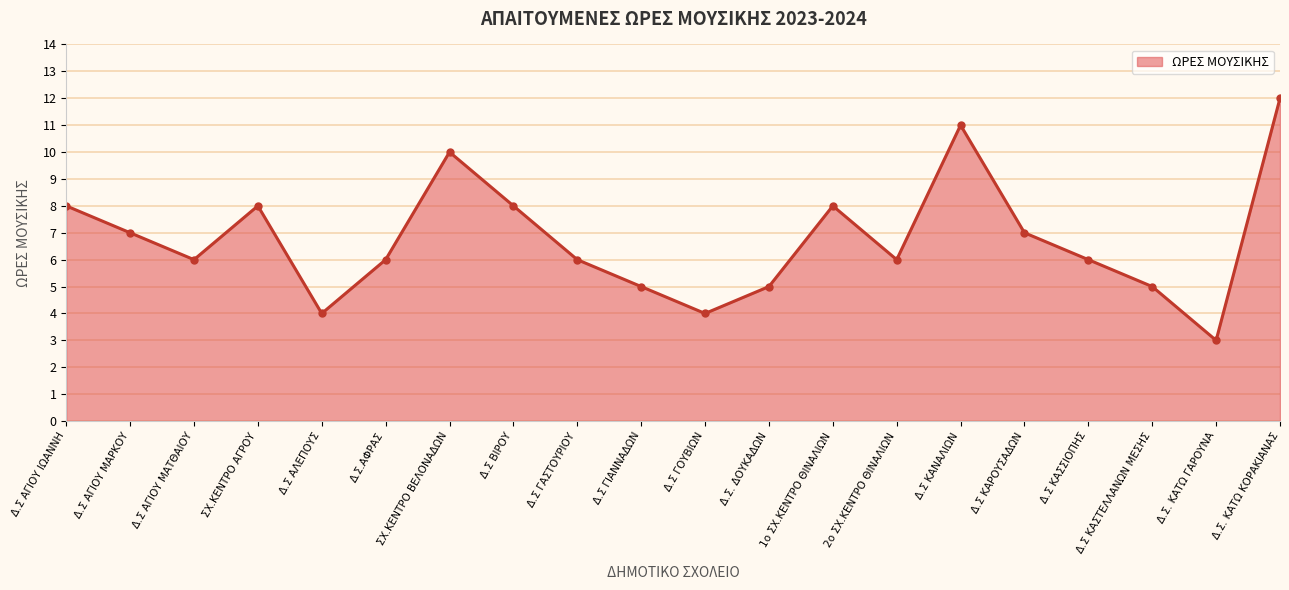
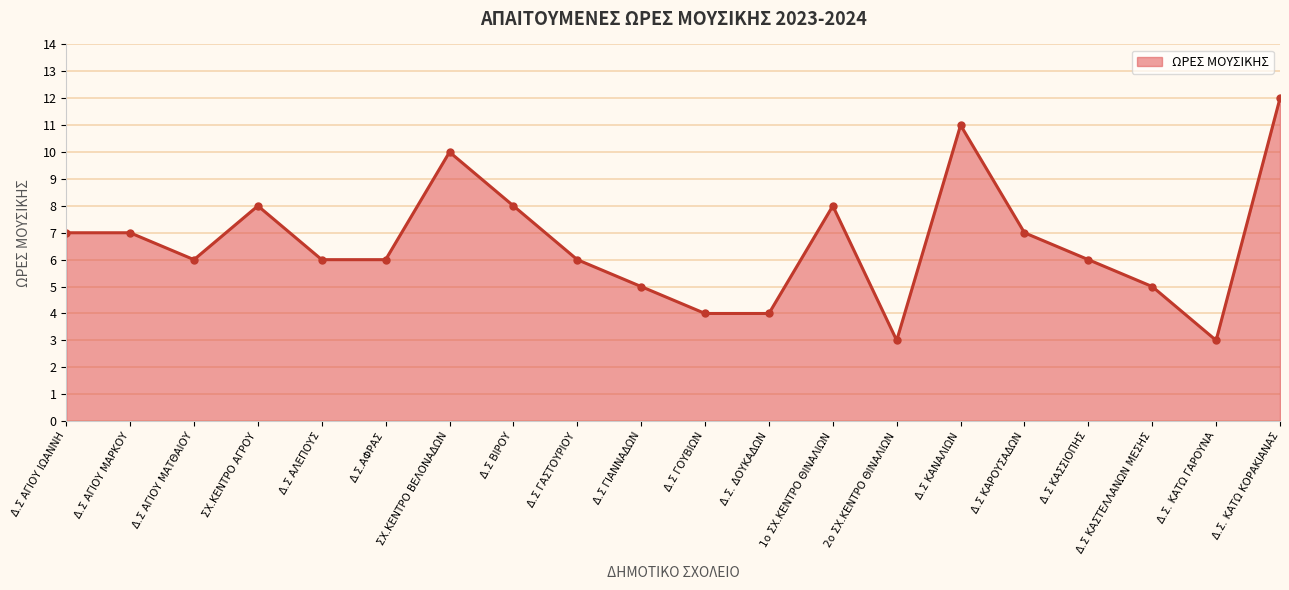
Δ.Σ ΑΓΙΟΥ ΙΩΑΝΝΗ: 8 -> 7
Δ.Σ ΑΛΕΠΟΥΣ: 4 -> 6
Δ.Σ. ΔΟΥΚΑΔΩΝ: 5 -> 4
2ο ΣΧ.ΚΕΝΤΡΟ ΘΙΝΑΛΙΩΝ: 6 -> 3
